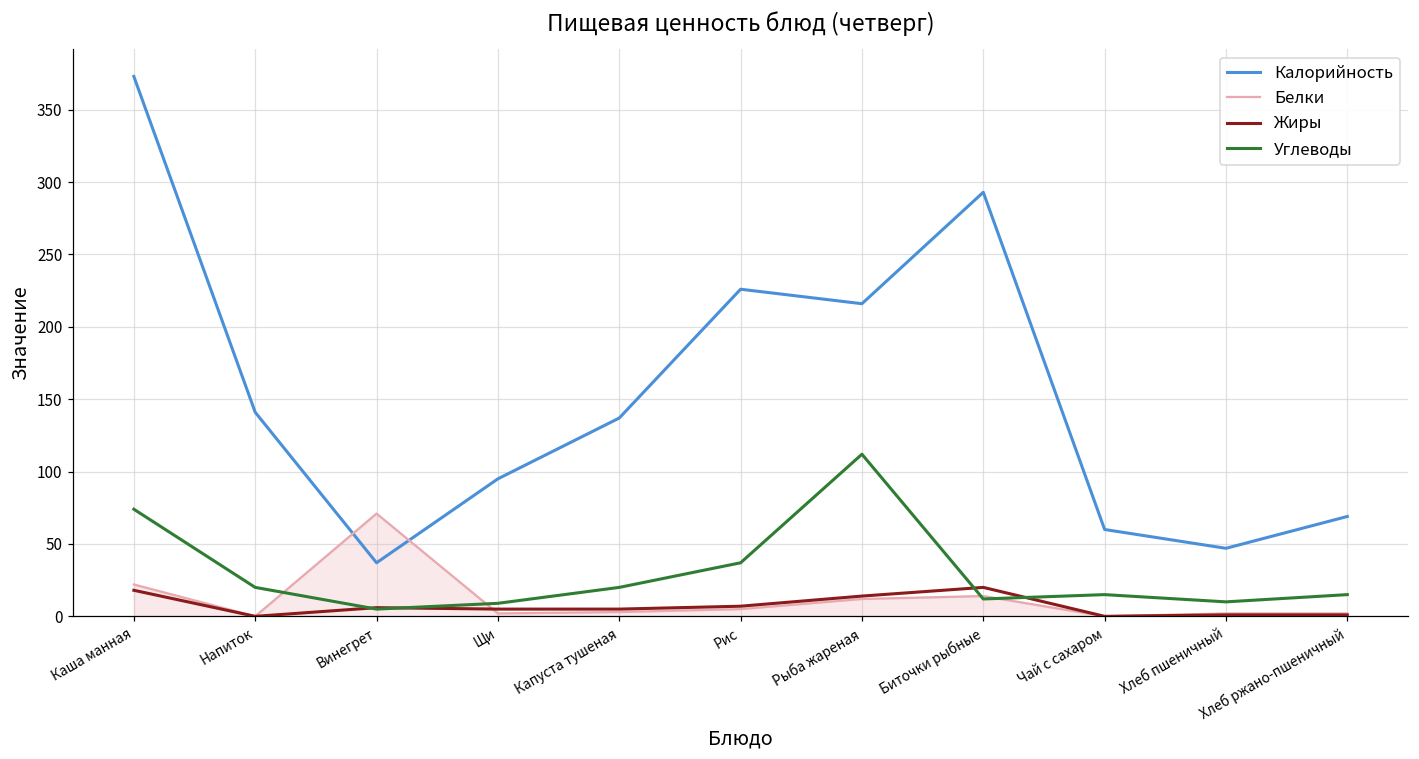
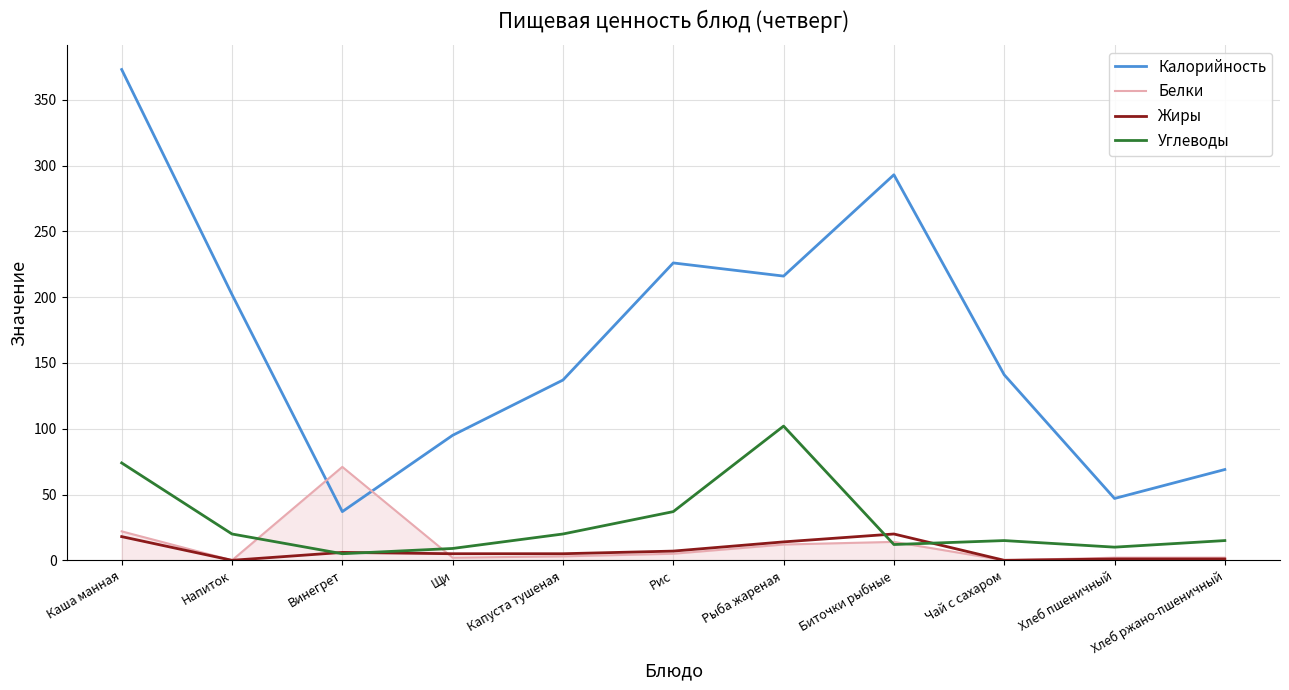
Калорийность, Напиток: 141 -> 202
Углеводы, Рыба жареная: 112 -> 102
Калорийность, Чай с сахаром: 60 -> 141
